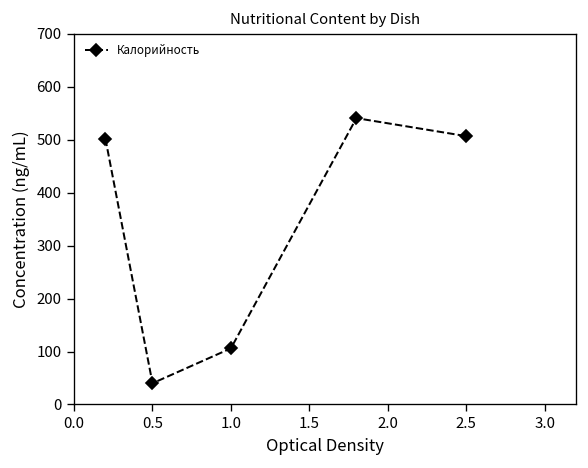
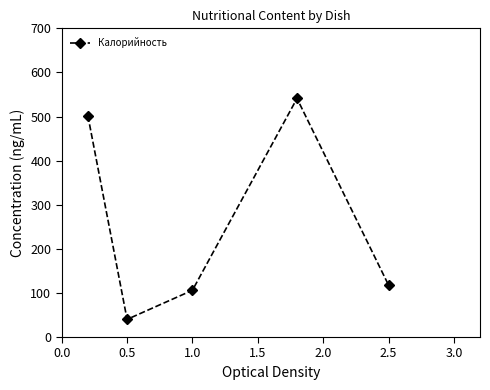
2.5: 510 -> 120
